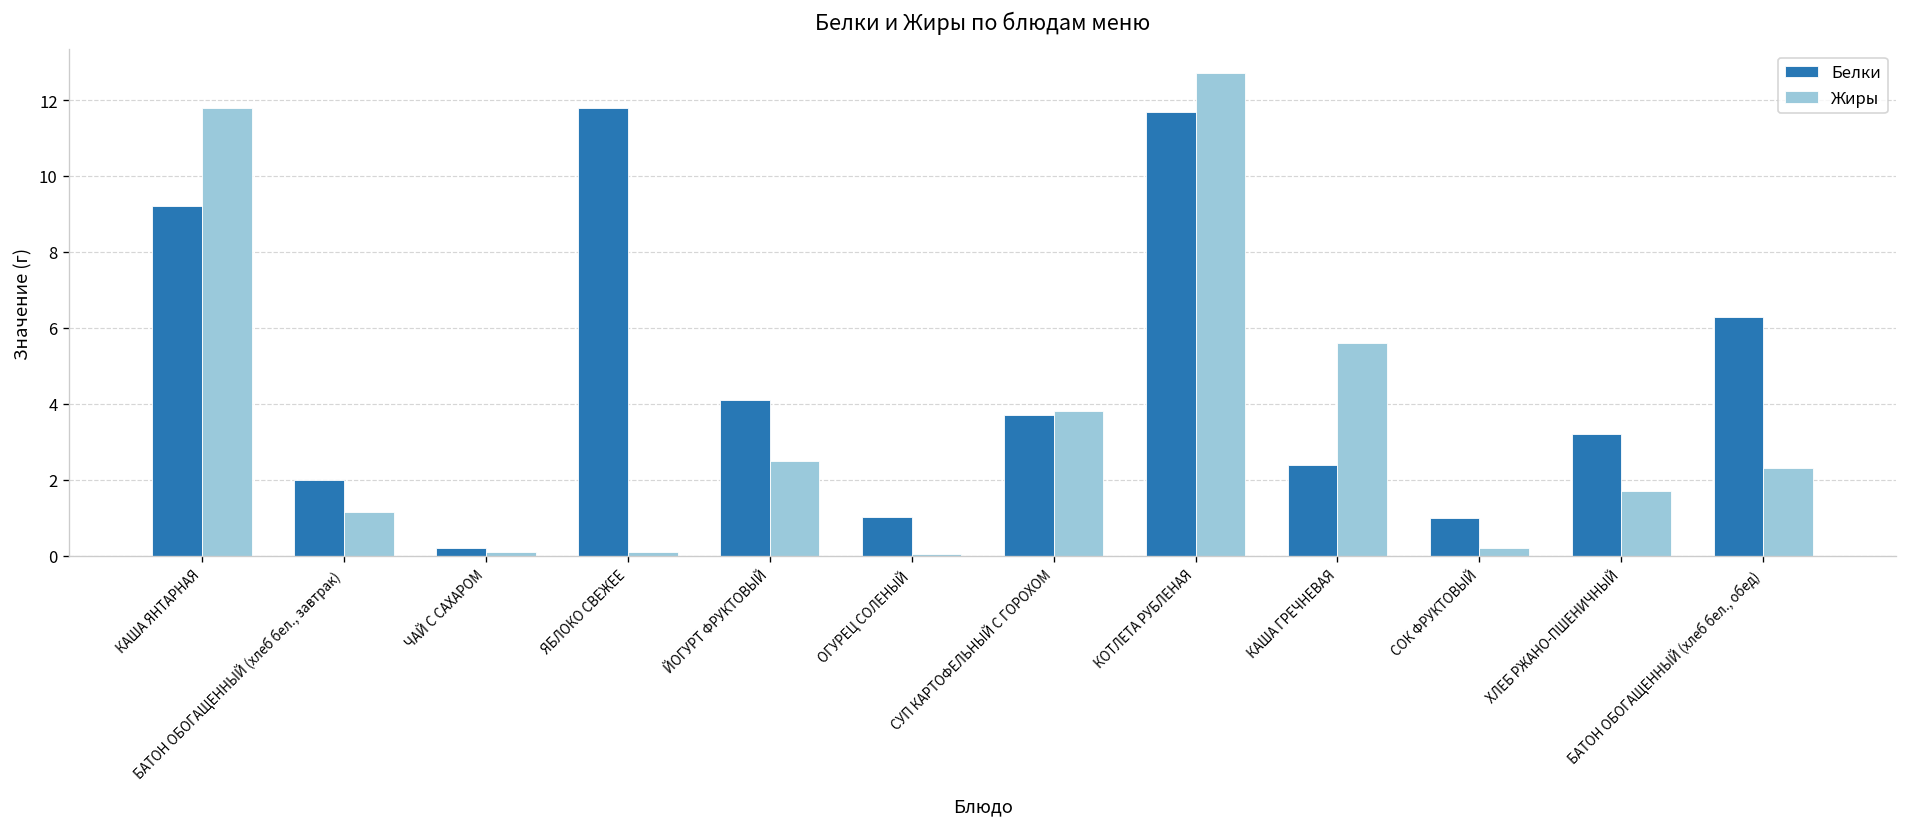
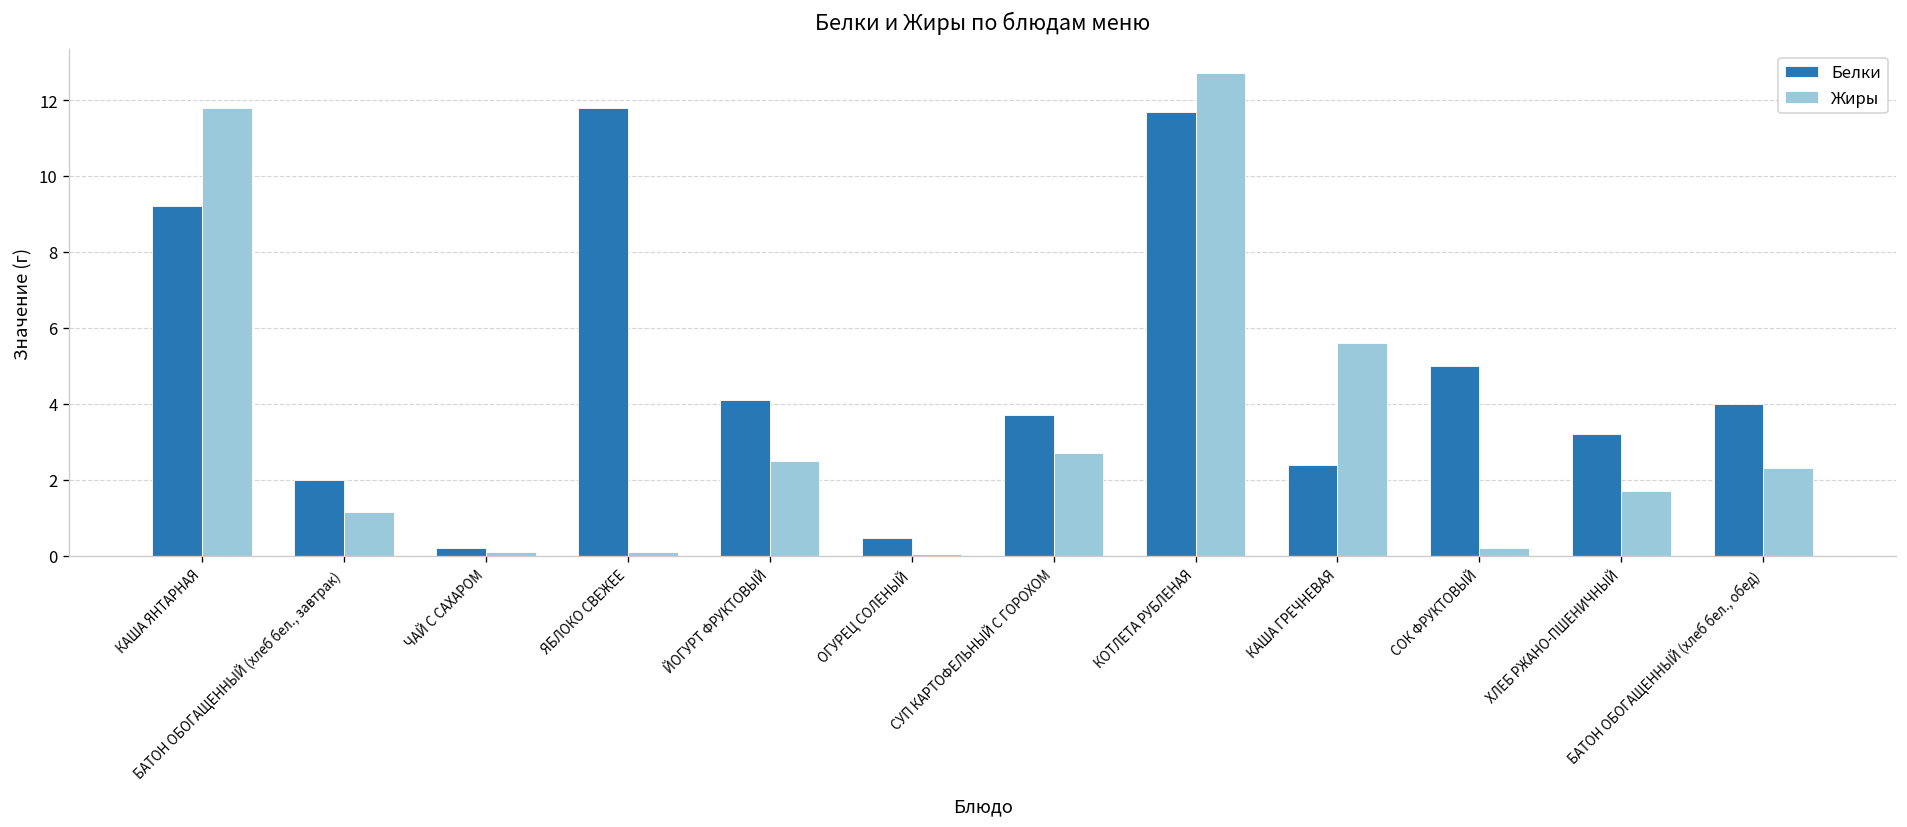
Белки, ОГУРЕЦ СОЛЕНЫЙ: 1.0 -> 0.5
Жиры, СУП КАРТОФЕЛЬНЫЙ С ГОРОХОМ: 3.8 -> 2.7
Белки, СОК ФРУКТОВЫЙ: 1 -> 5
Белки, БАТОН ОБОГАЩЕННЫЙ (хлеб бел., обед): 6.3 -> 4.0
